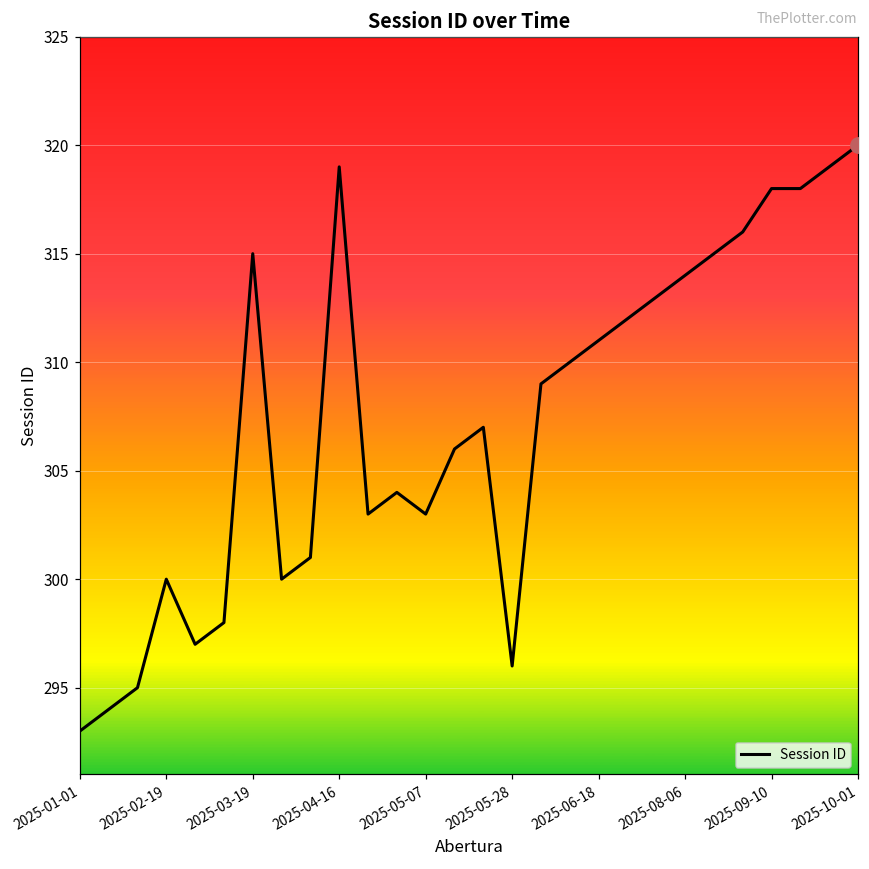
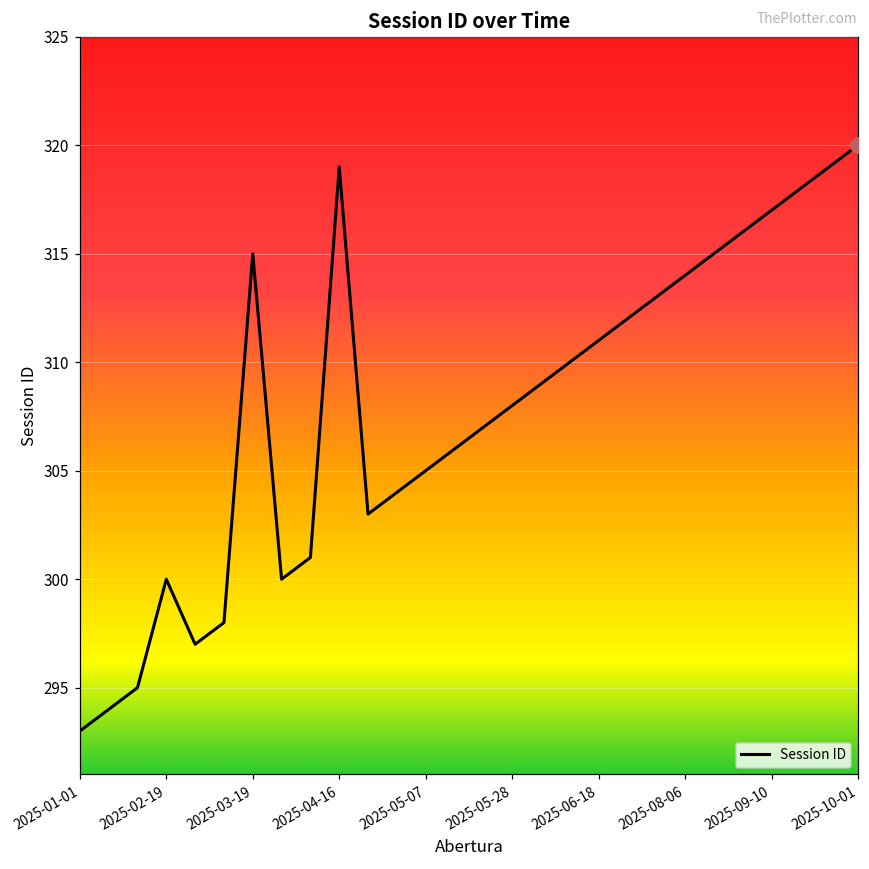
Session ID, 2025-05-07: 303 -> 305
Session ID, 2025-05-28: 296 -> 308
Session ID, 2025-09-10: 318 -> 317
